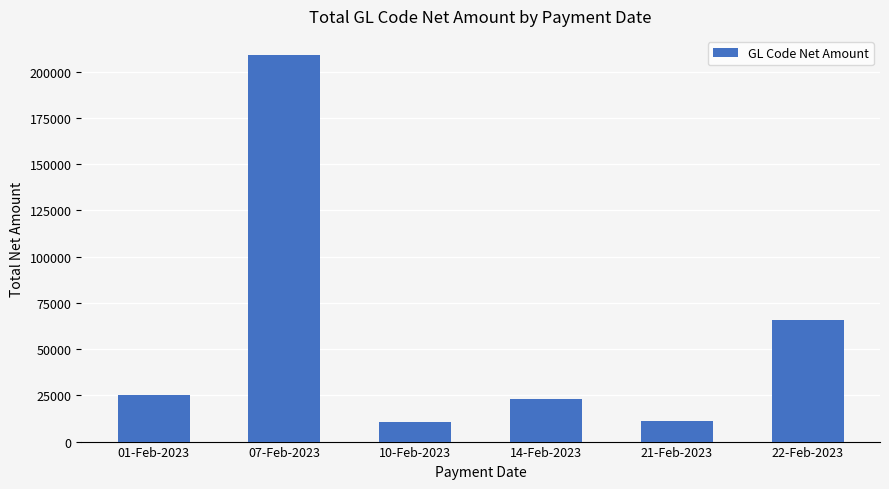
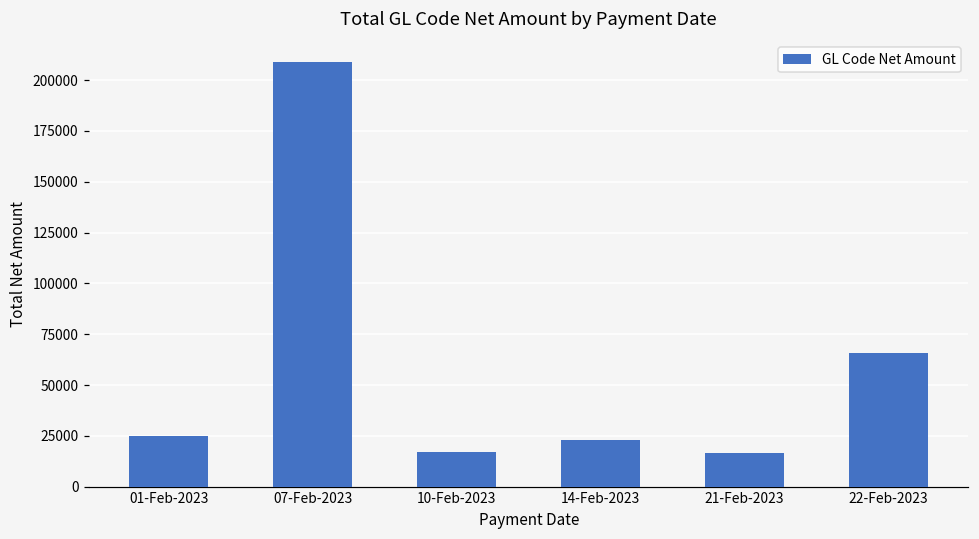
10-Feb-2023: 10000 -> 17000
21-Feb-2023: 11000 -> 16000
